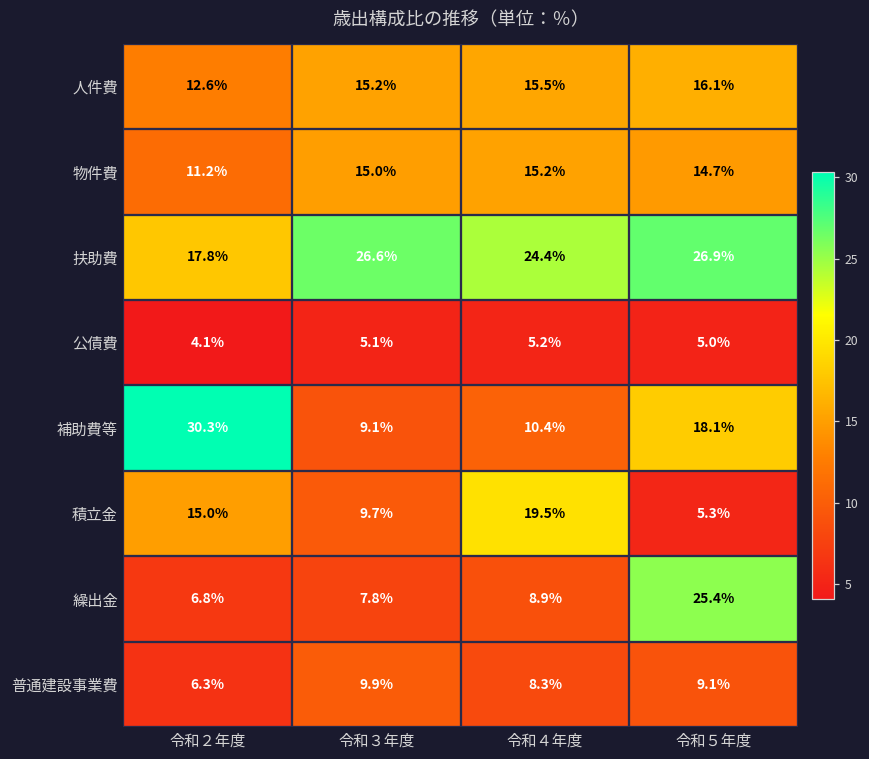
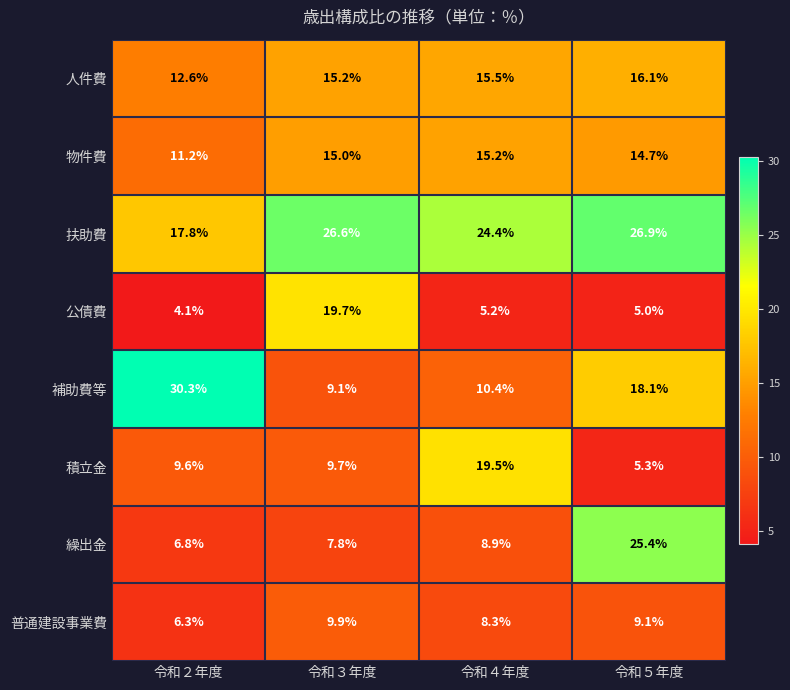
公債費, 令和３年度: 5.1% -> 19.7%
積立金, 令和２年度: 15.0% -> 9.6%
